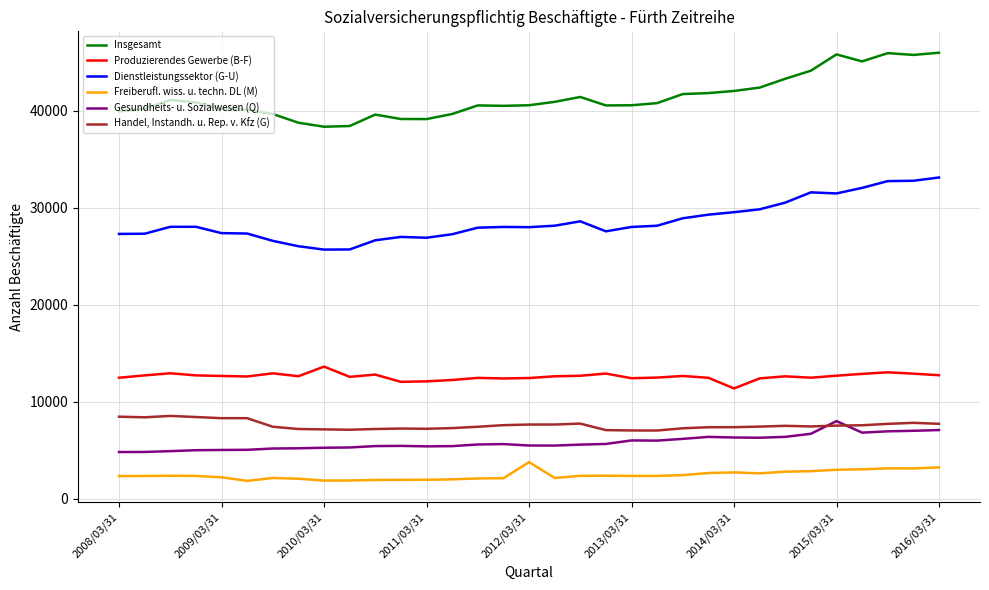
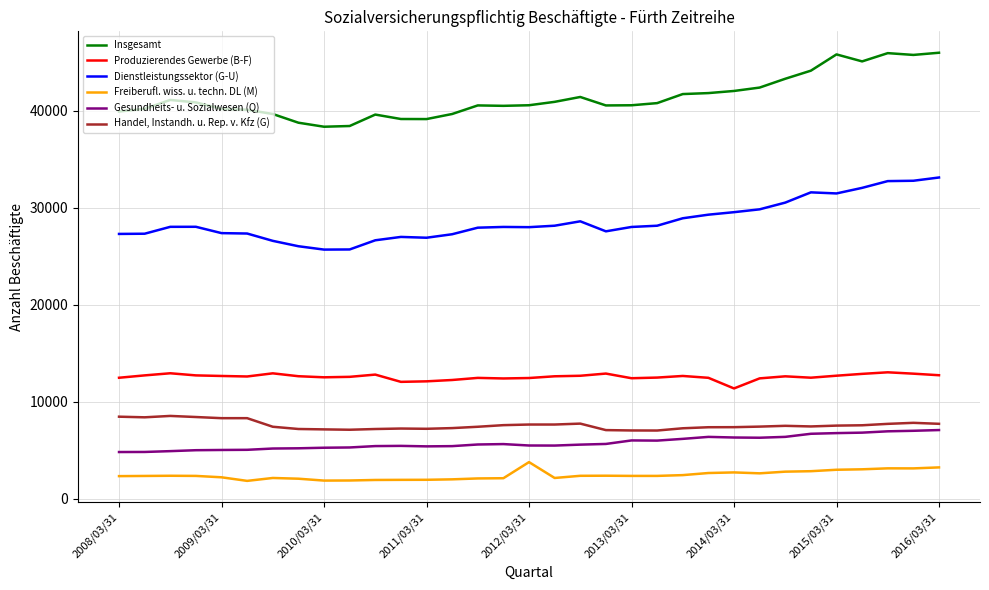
Produzierendes Gewerbe (B-F), 2010/03/31: 14000 -> 13000
Gesundheits- u. Sozialwesen (Q), 2015/03/31: 8000 -> 7000
